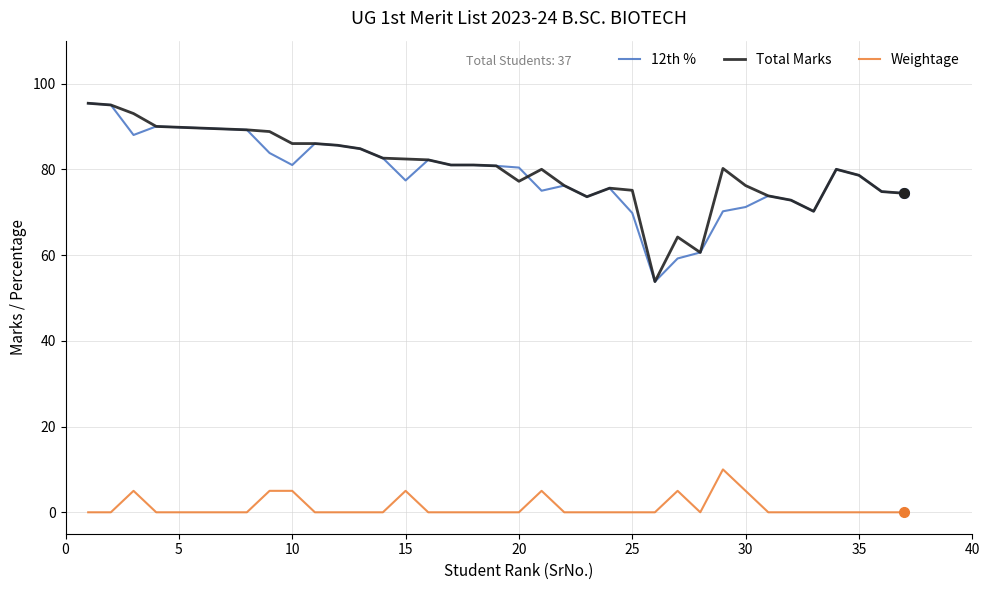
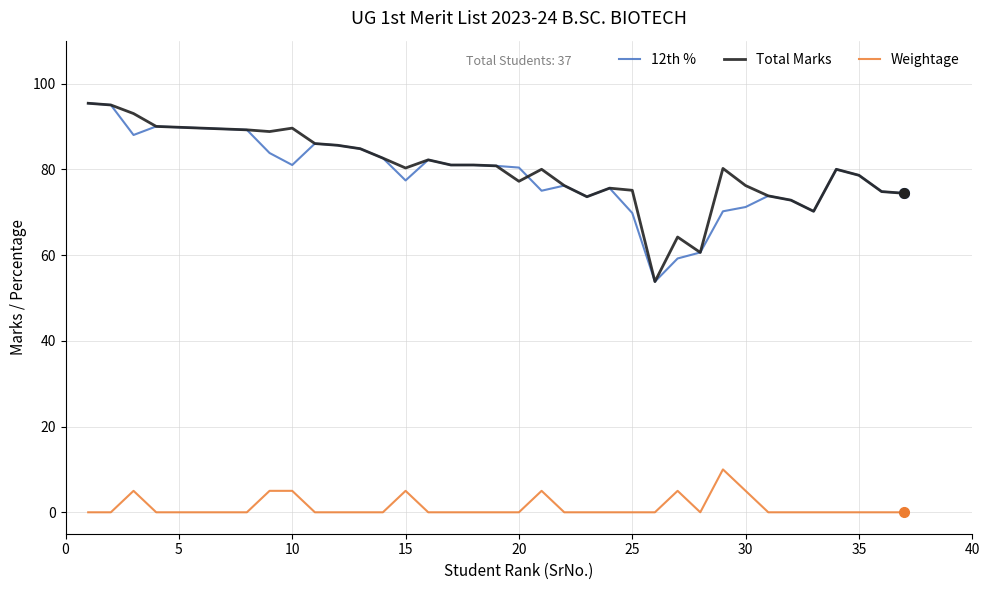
Total Marks, 10: 86 -> 90
Total Marks, 15: 82 -> 80
